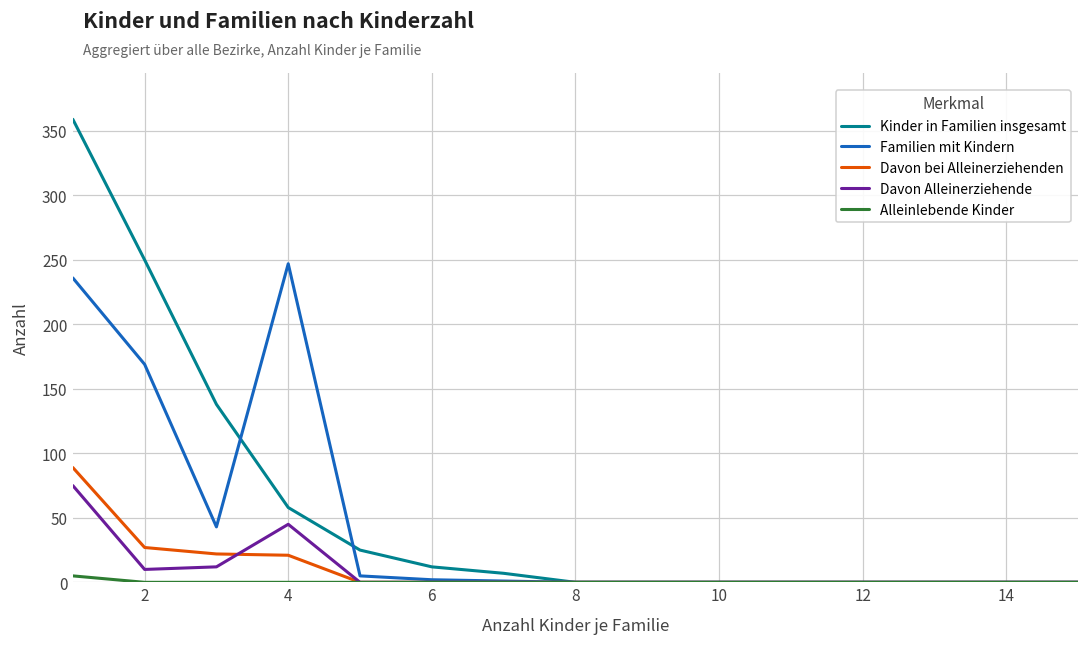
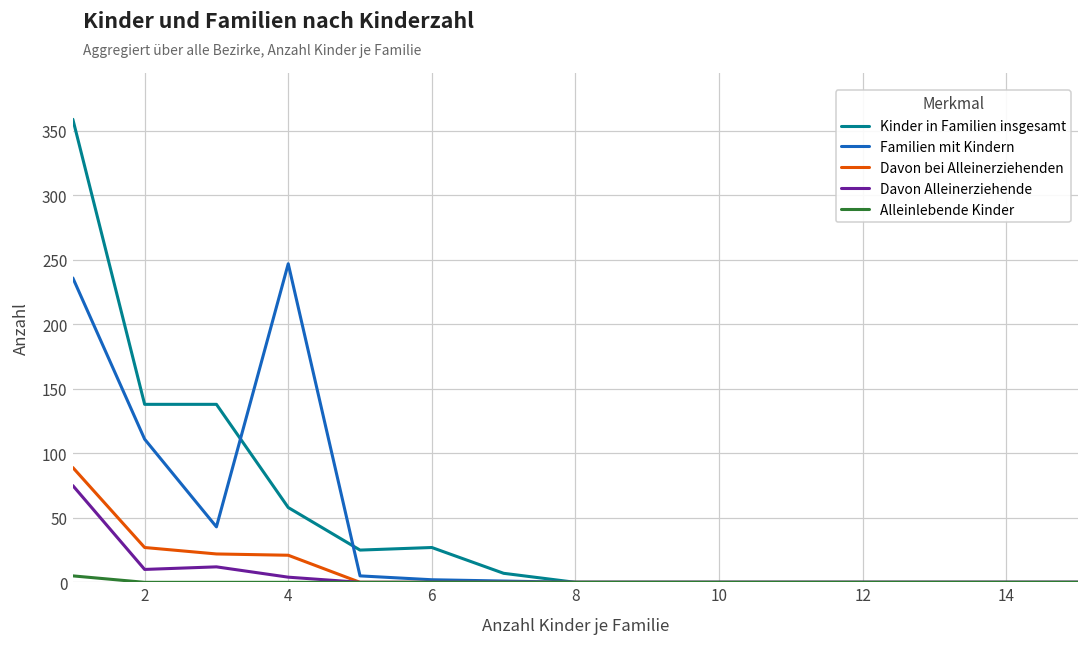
Kinder in Familien insgesamt, 2: 250 -> 138
Familien mit Kindern, 2: 169 -> 111
Davon Alleinerziehende, 4: 45 -> 4
Kinder in Familien insgesamt, 6: 12 -> 27
